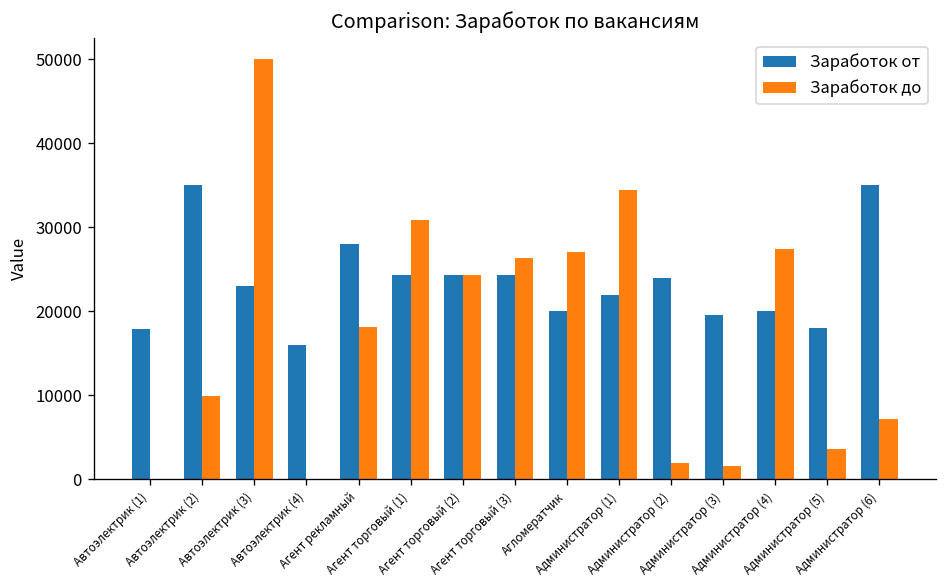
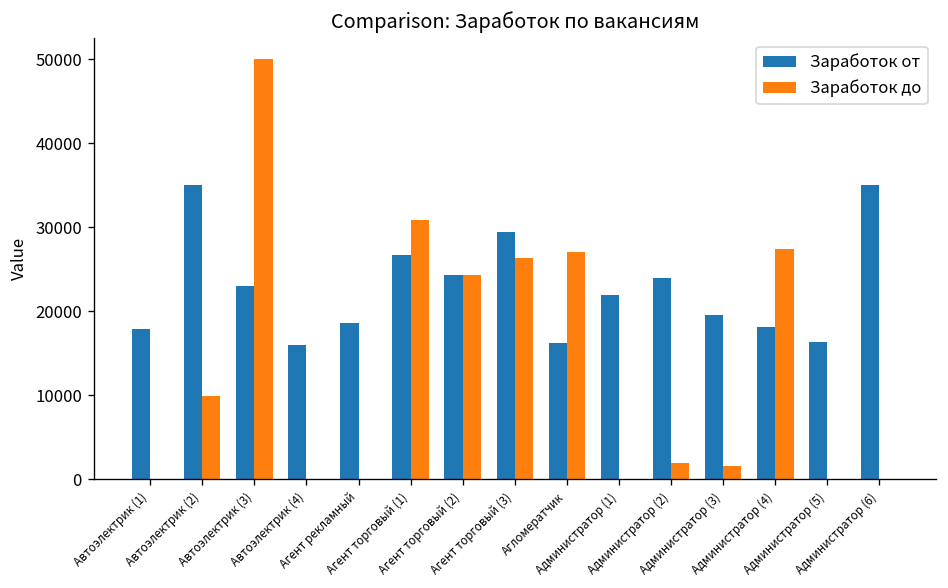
Заработок от, Агент рекламный: 28000 -> 19000
Заработок до, Агент рекламный: 18000 -> 0
Заработок от, Агент торговый (1): 24000 -> 27000
Заработок от, Агент торговый (3): 24000 -> 29000
Заработок от, Агломератчик: 20000 -> 16000
Заработок до, Администратор (1): 34000 -> 0
Заработок от, Администратор (4): 20000 -> 18000
Заработок от, Администратор (5): 18000 -> 16000
Заработок до, Администратор (5): 4000 -> 0
Заработок до, Администратор (6): 7000 -> 0
